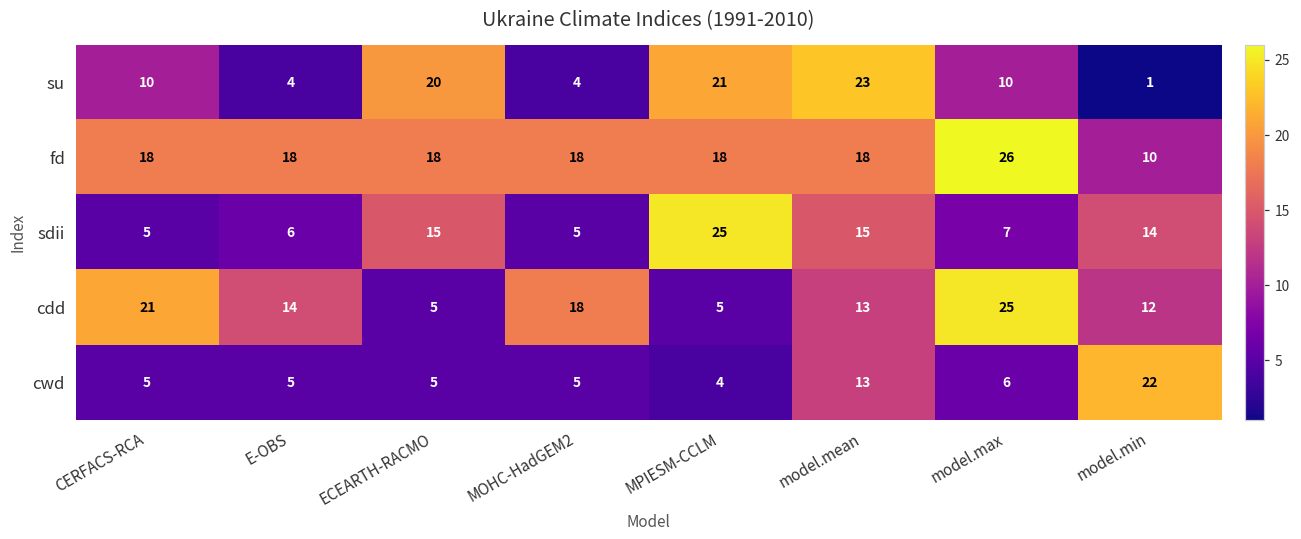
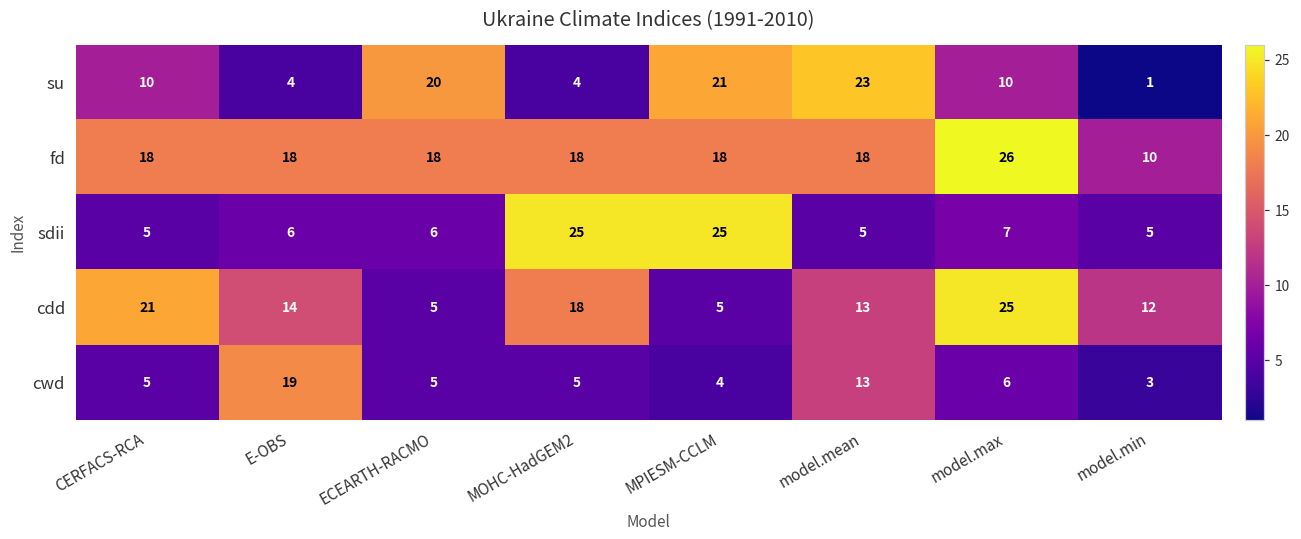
sdii, ECEARTH-RACMO: 15 -> 6
sdii, MOHC-HadGEM2: 5 -> 25
sdii, model.mean: 15 -> 5
sdii, model.min: 14 -> 5
cwd, E-OBS: 5 -> 19
cwd, model.min: 22 -> 3
